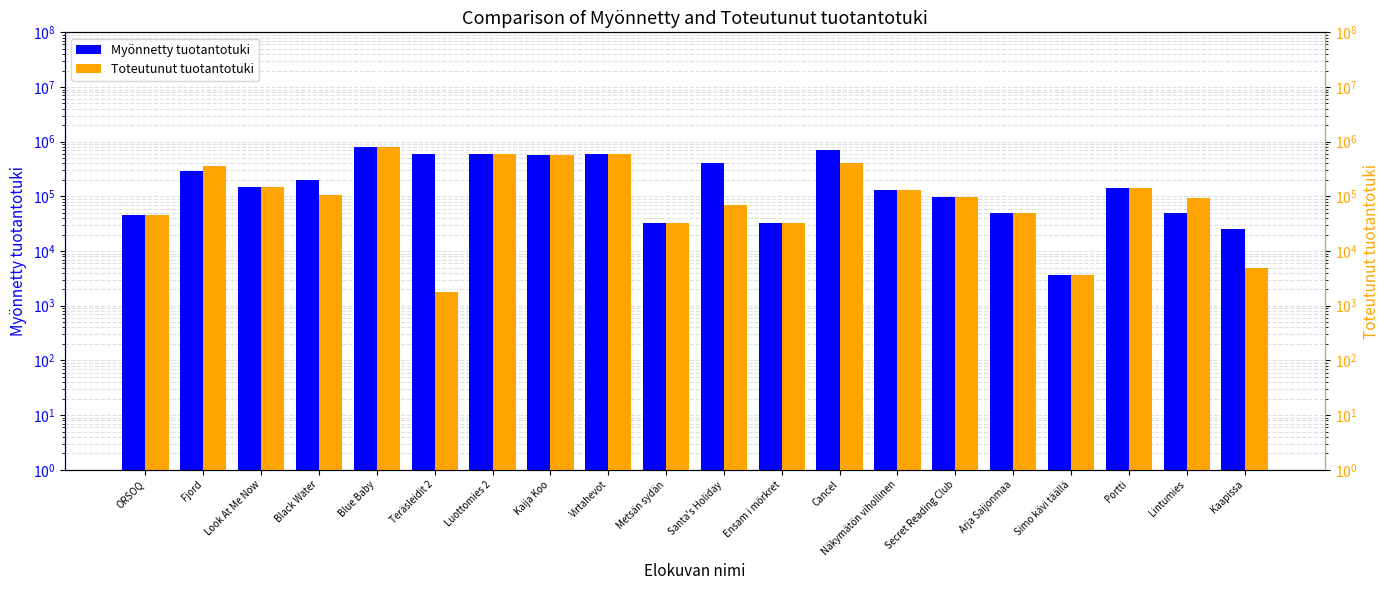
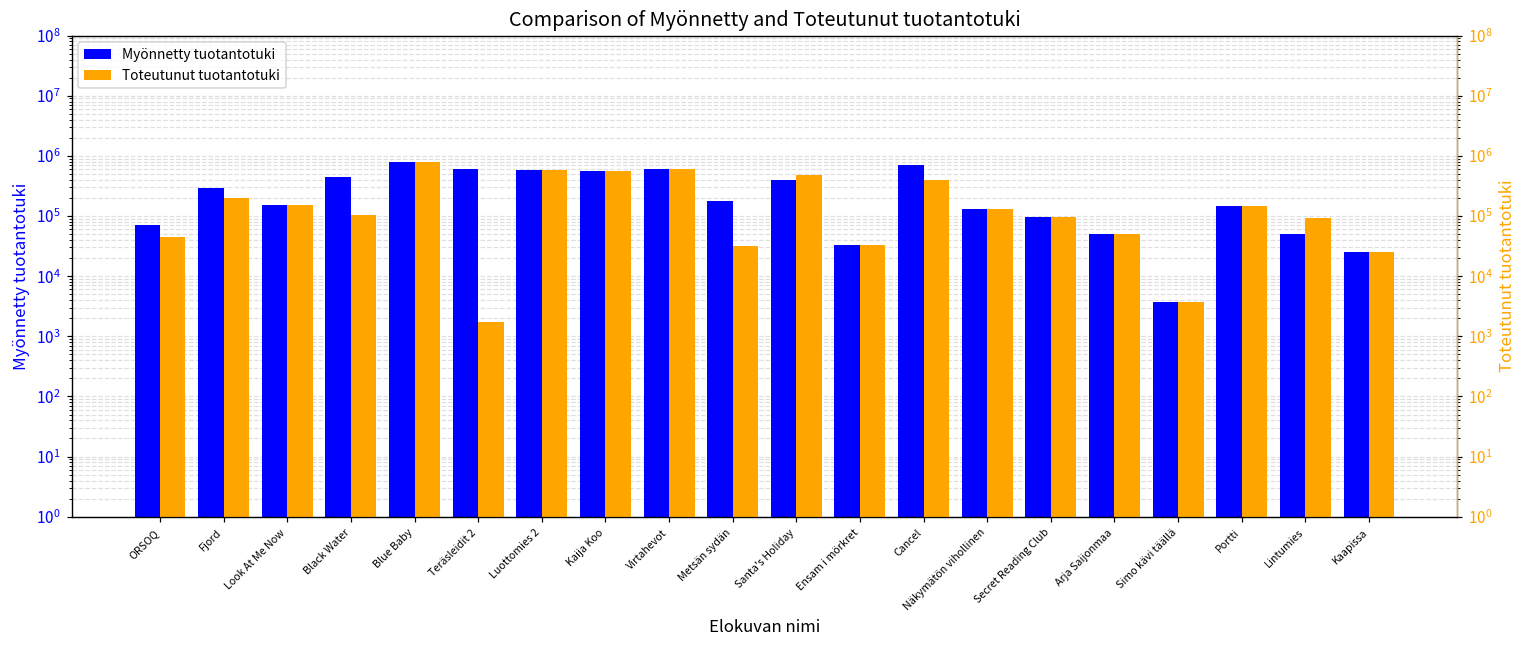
Myönnetty tuotantotuki, ORSOQ: 50000 -> 70000
Myönnetty tuotantotuki, Black Water: 200000 -> 400000
Myönnetty tuotantotuki, Metsän sydän: 30000 -> 180000
Toteutunut tuotantotuki, Fjord: 400000 -> 200000
Toteutunut tuotantotuki, Santa's Holiday: 70000 -> 500000
Toteutunut tuotantotuki, Kaapissa: 5000 -> 30000
